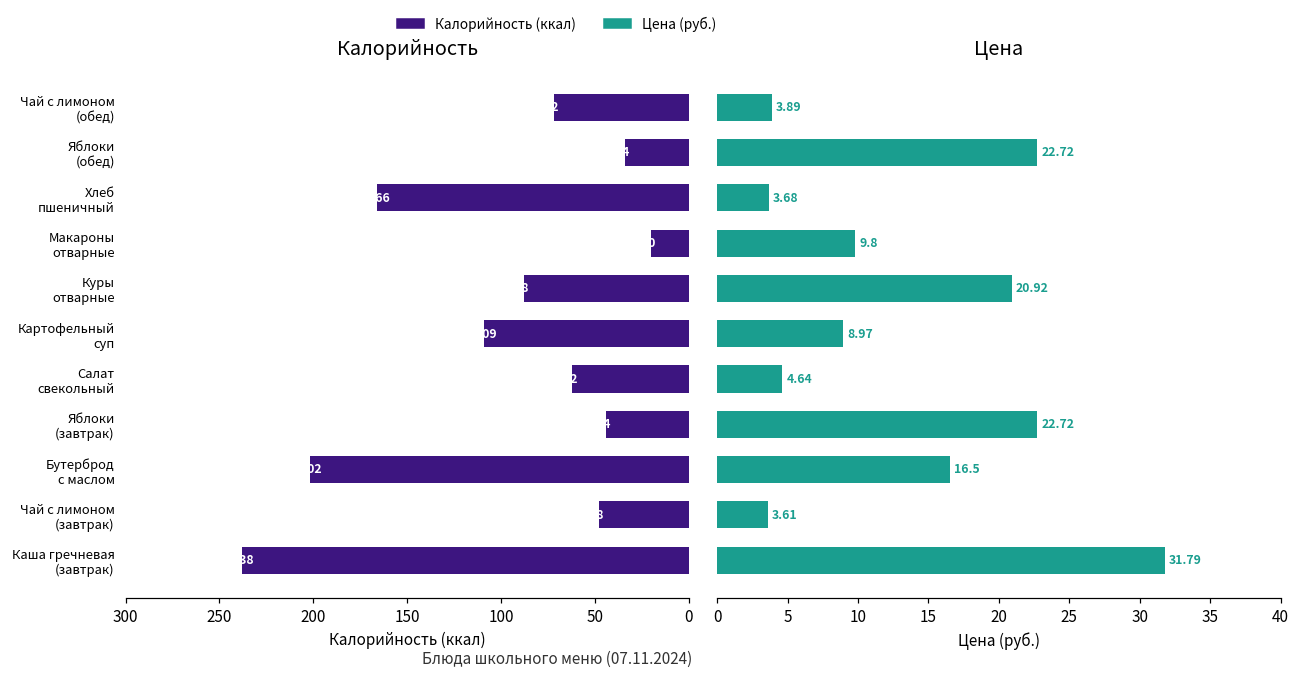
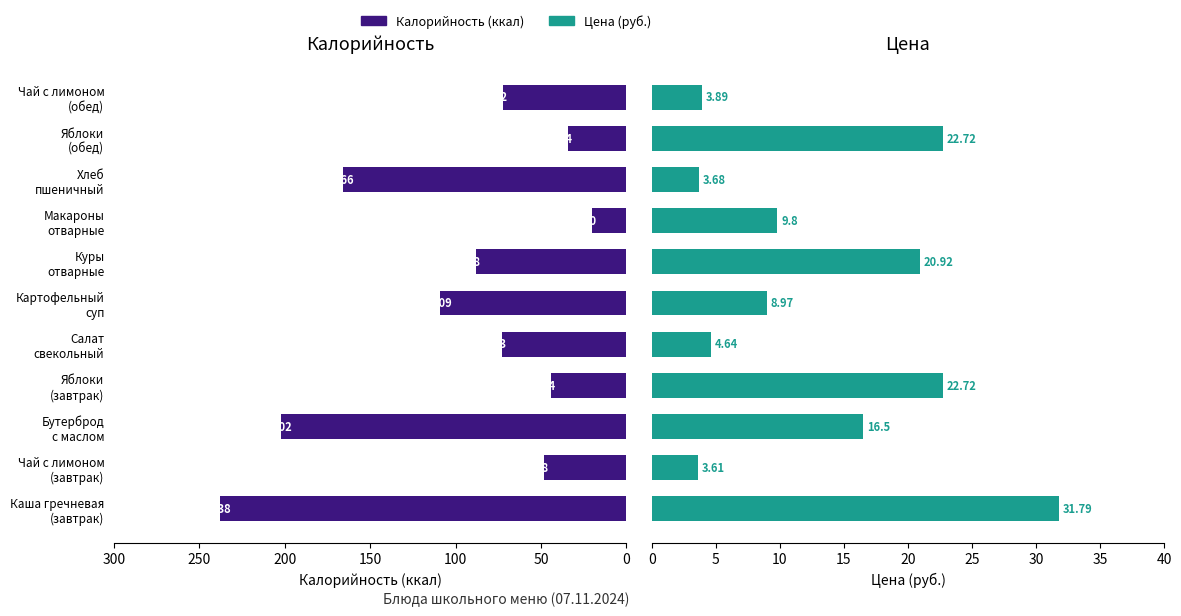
Калорийность, Салат свекольный: 62 -> 73
